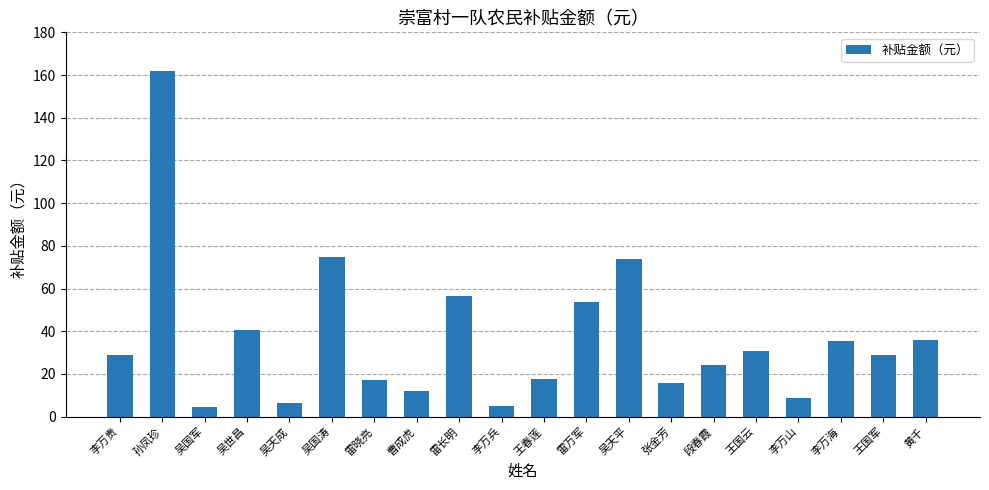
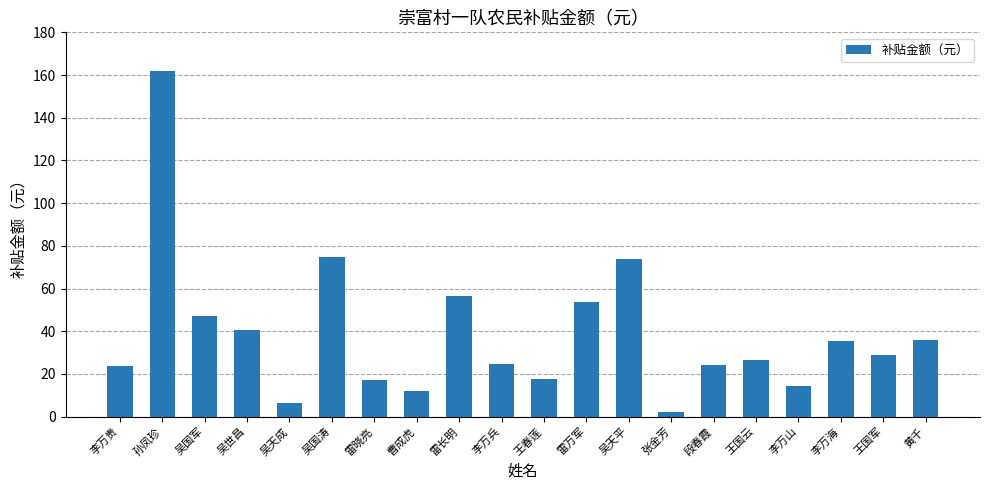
李万贵: 29 -> 24
吴国军: 5 -> 47
李万兵: 5 -> 25
张金芳: 16 -> 2
王国云: 31 -> 27
李万山: 9 -> 14
